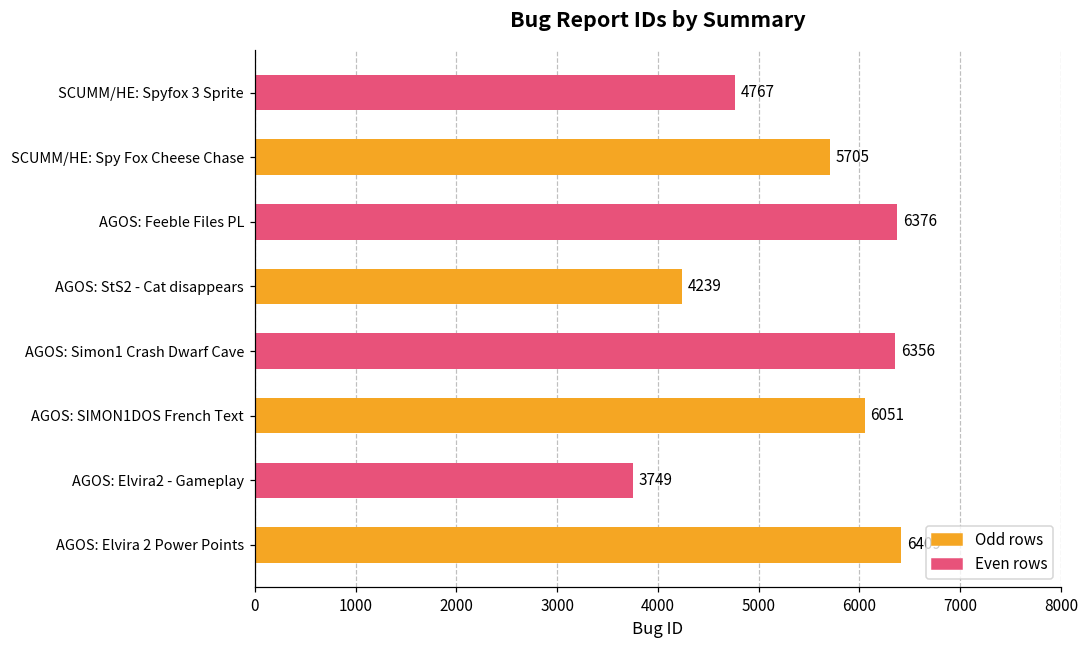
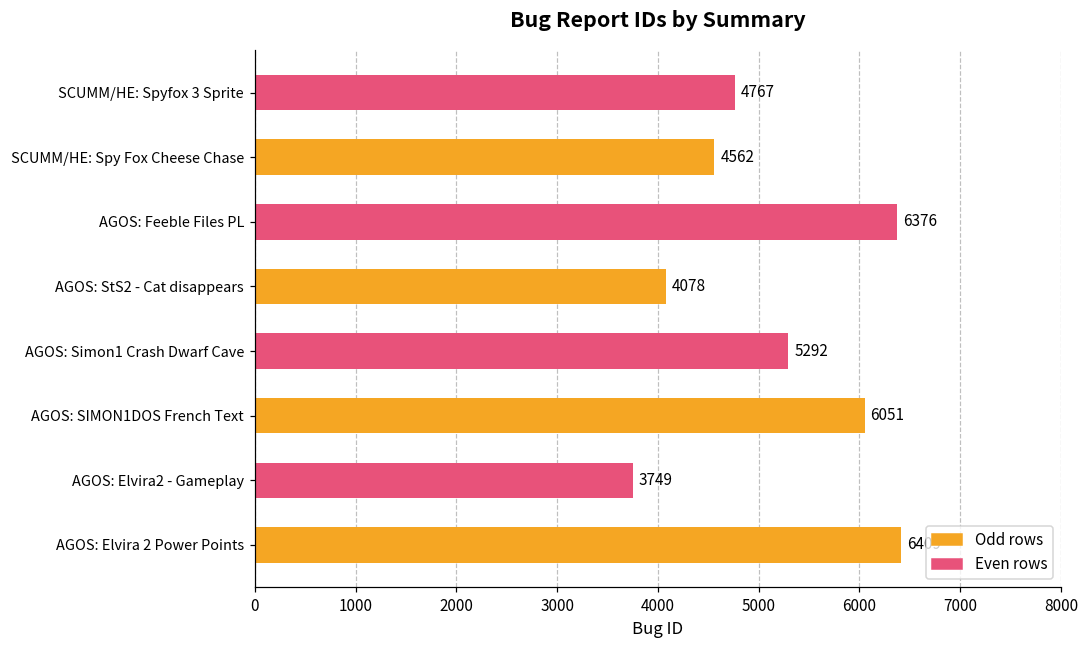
SCUMM/HE: Spy Fox Cheese Chase: 5705 -> 4562
AGOS: StS2 - Cat disappears: 4239 -> 4078
AGOS: Simon1 Crash Dwarf Cave: 6356 -> 5292
